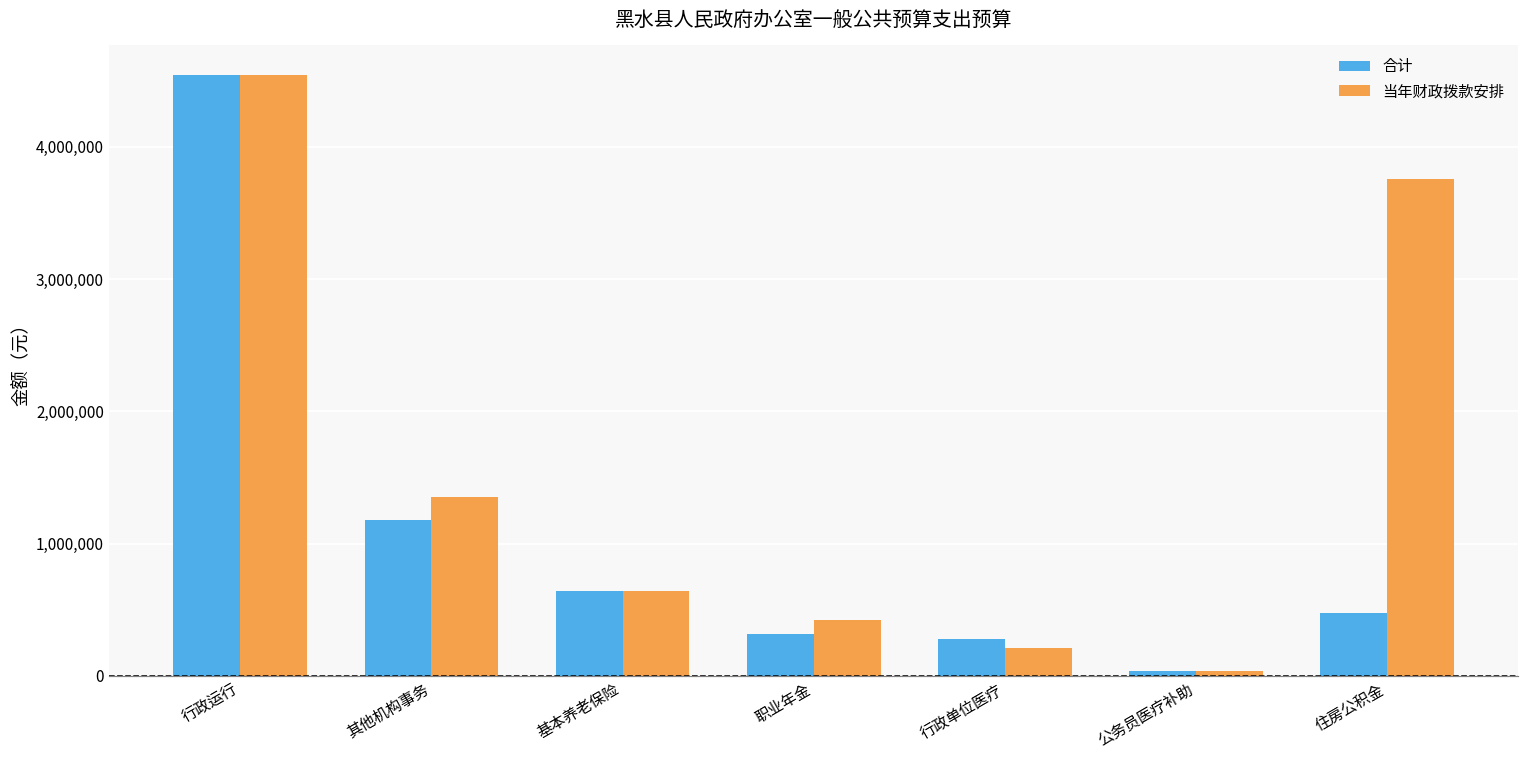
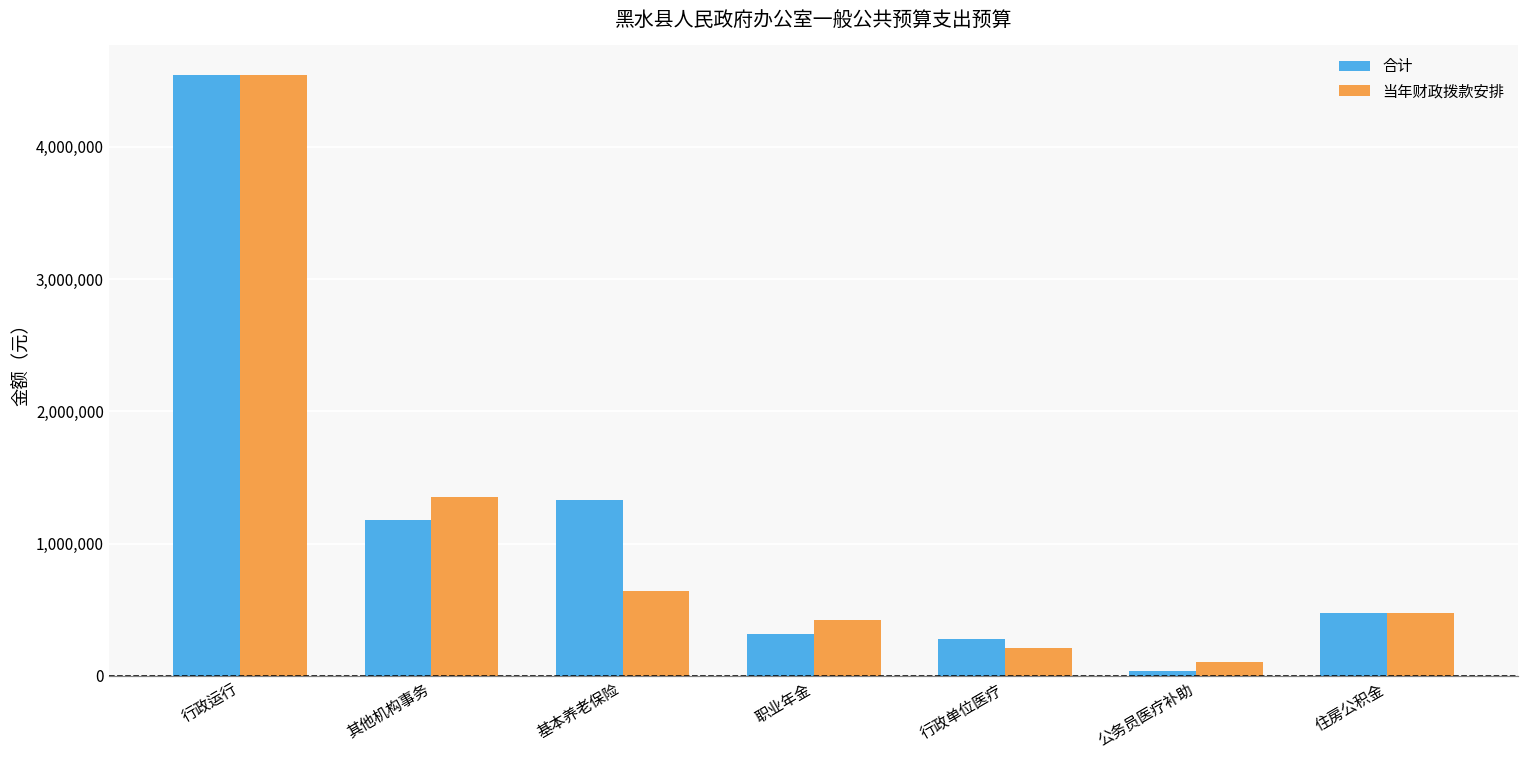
合计, 基本养老保险: 640,000 -> 1,330,000
当年财政拨款安排, 公务员医疗补助: 40,000 -> 110,000
当年财政拨款安排, 住房公积金: 3,760,000 -> 470,000
